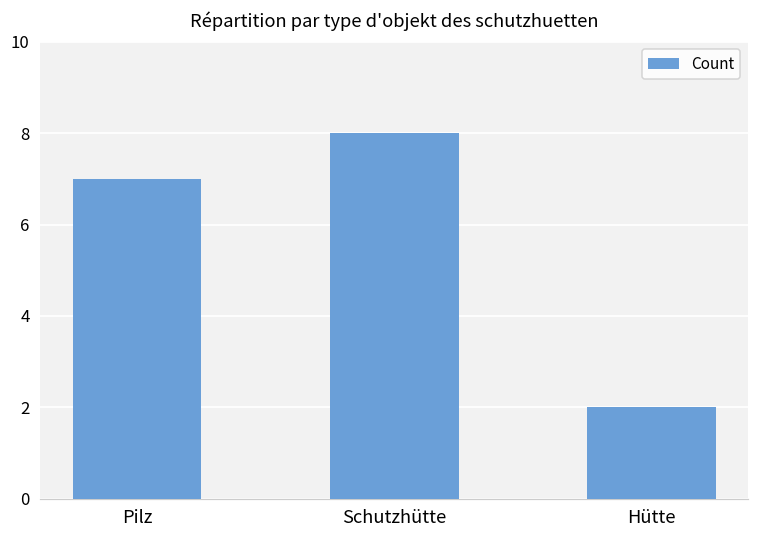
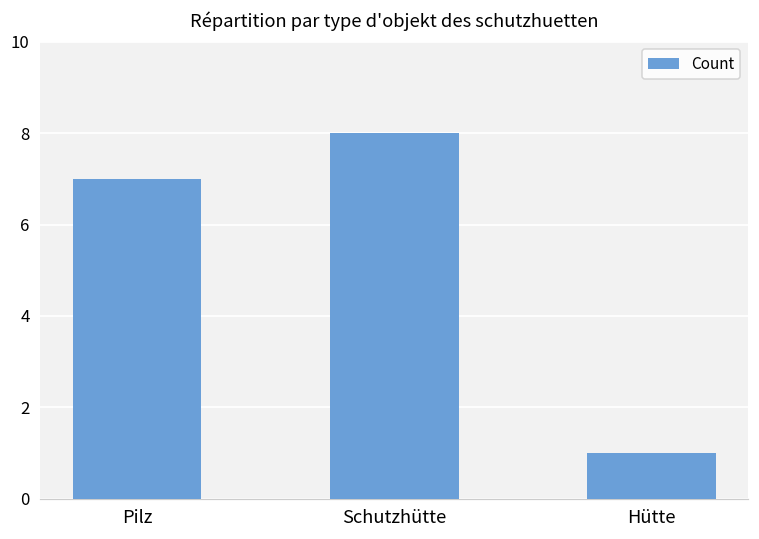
Hütte: 2 -> 1
